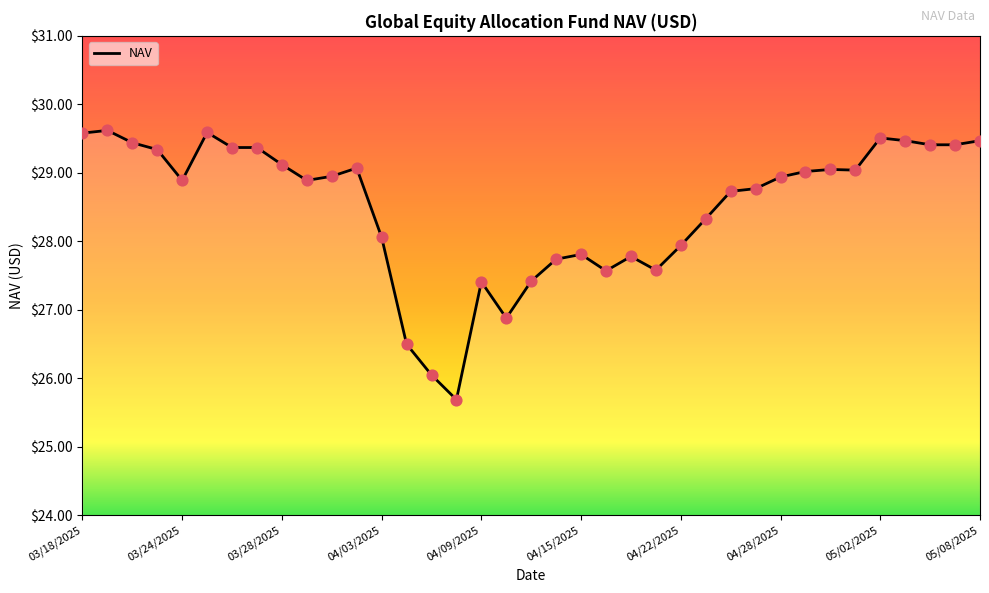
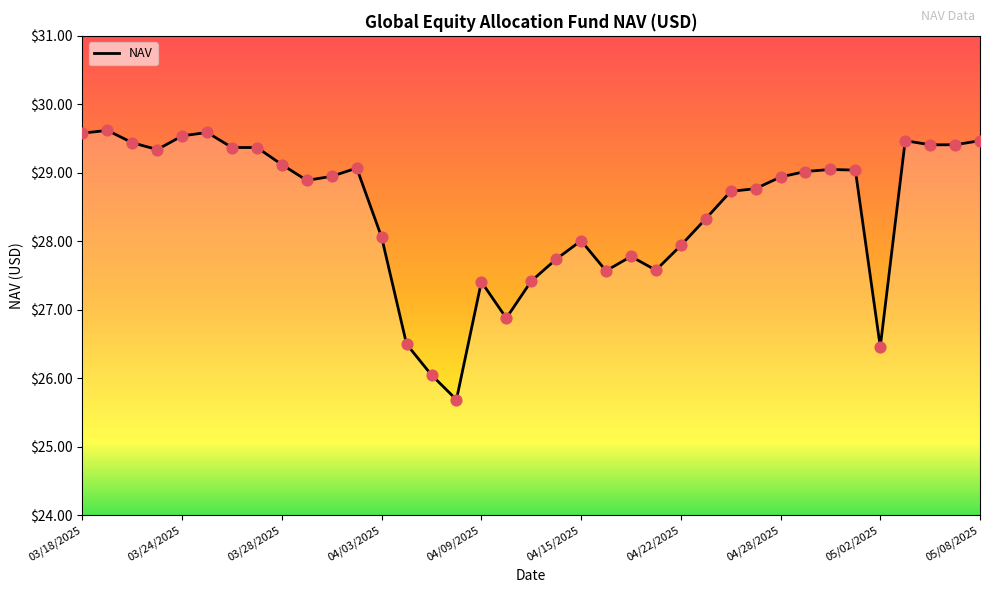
03/24/2025: $28.9 -> $29.5
04/15/2025: $27.8 -> $28.0
05/02/2025: $29.5 -> $26.5
